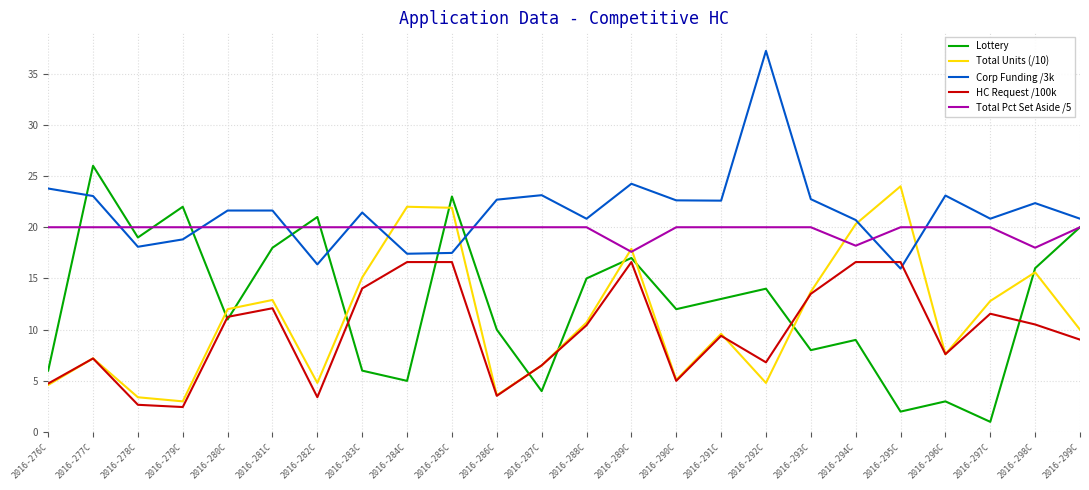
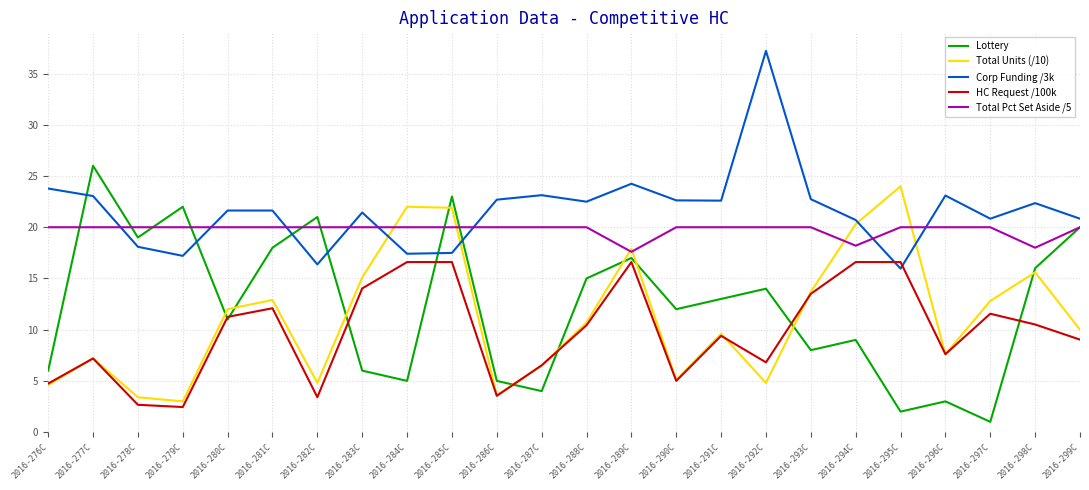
Corp Funding /3k, 2016-279C: 18.8 -> 17.2
Lottery, 2016-286C: 10 -> 5
Corp Funding /3k, 2016-288C: 20.8 -> 22.5
